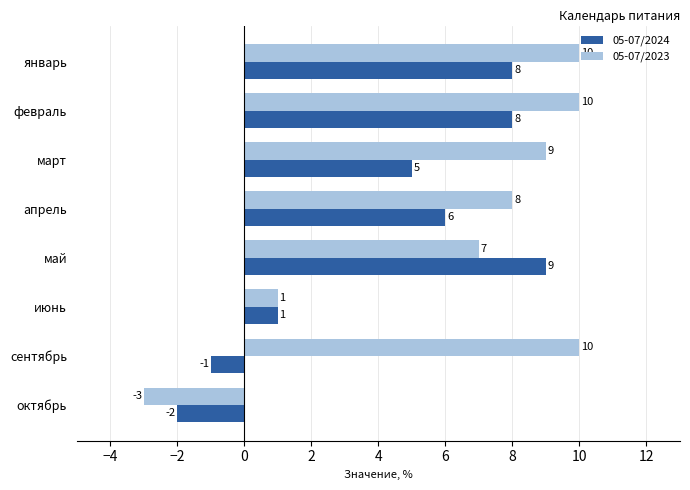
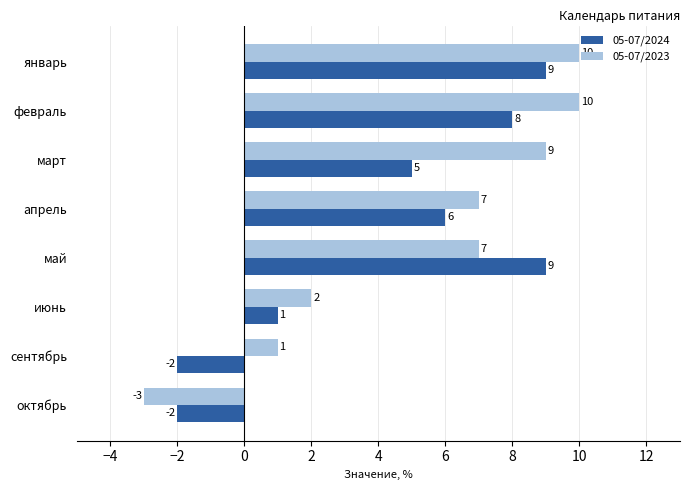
05-07/2024, январь: 8 -> 9
05-07/2023, апрель: 8 -> 7
05-07/2023, июнь: 1 -> 2
05-07/2023, сентябрь: 10 -> 1
05-07/2024, сентябрь: -1 -> -2
